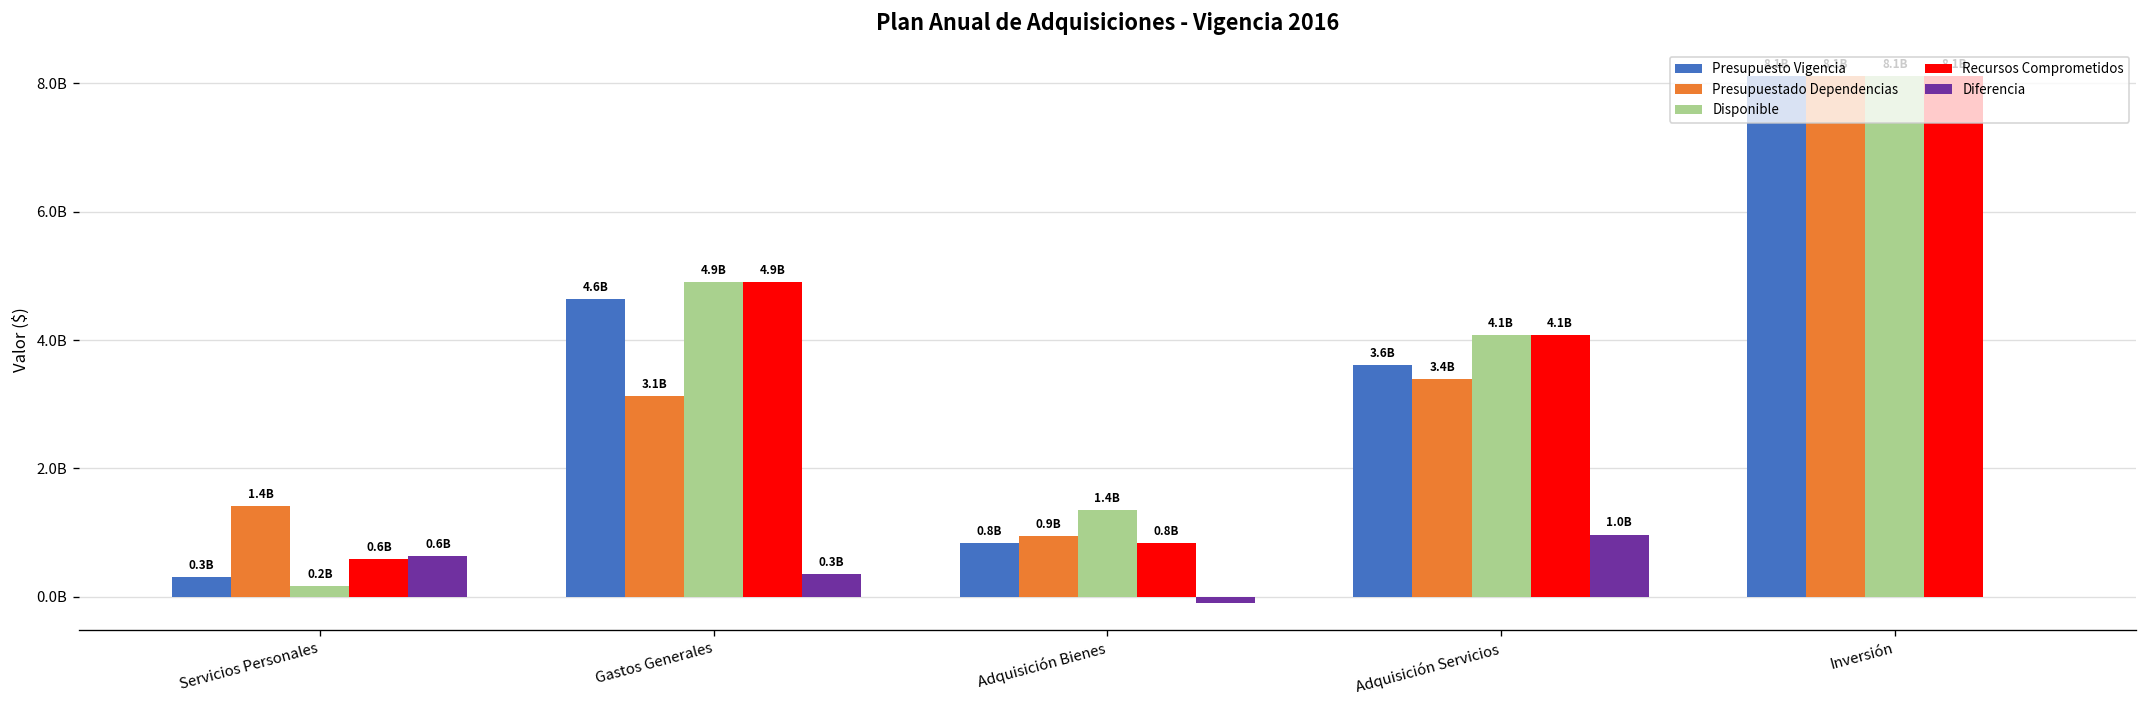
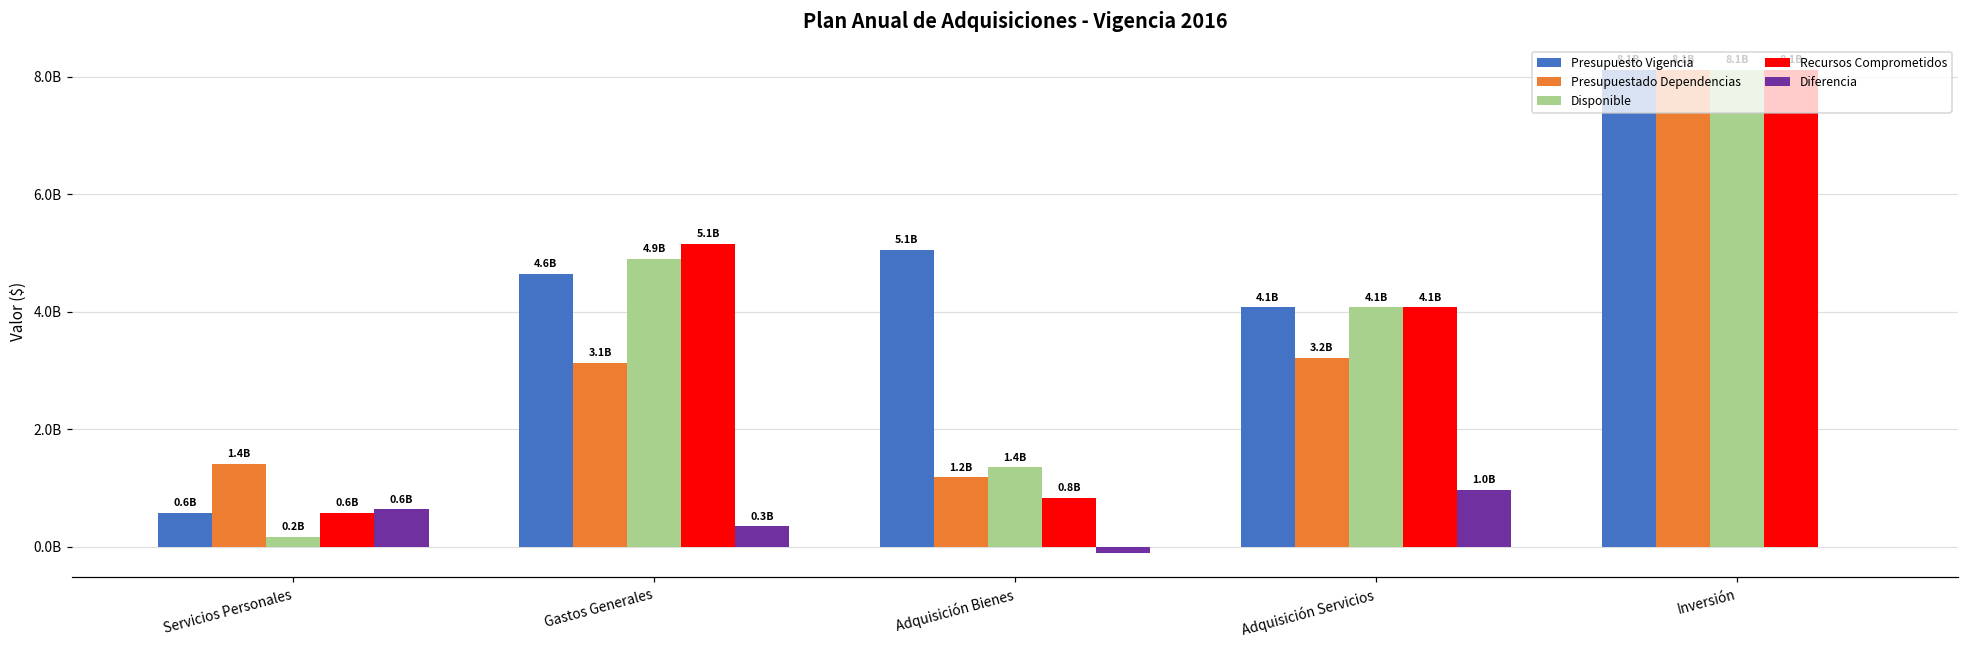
Presupuesto Vigencia, Servicios Personales: 0.3B -> 0.6B
Recursos Comprometidos, Gastos Generales: 4.9B -> 5.1B
Presupuesto Vigencia, Adquisición Bienes: 0.8B -> 5.1B
Presupuestado Dependencias, Adquisición Bienes: 0.9B -> 1.2B
Presupuesto Vigencia, Adquisición Servicios: 3.6B -> 4.1B
Presupuestado Dependencias, Adquisición Servicios: 3.4B -> 3.2B
